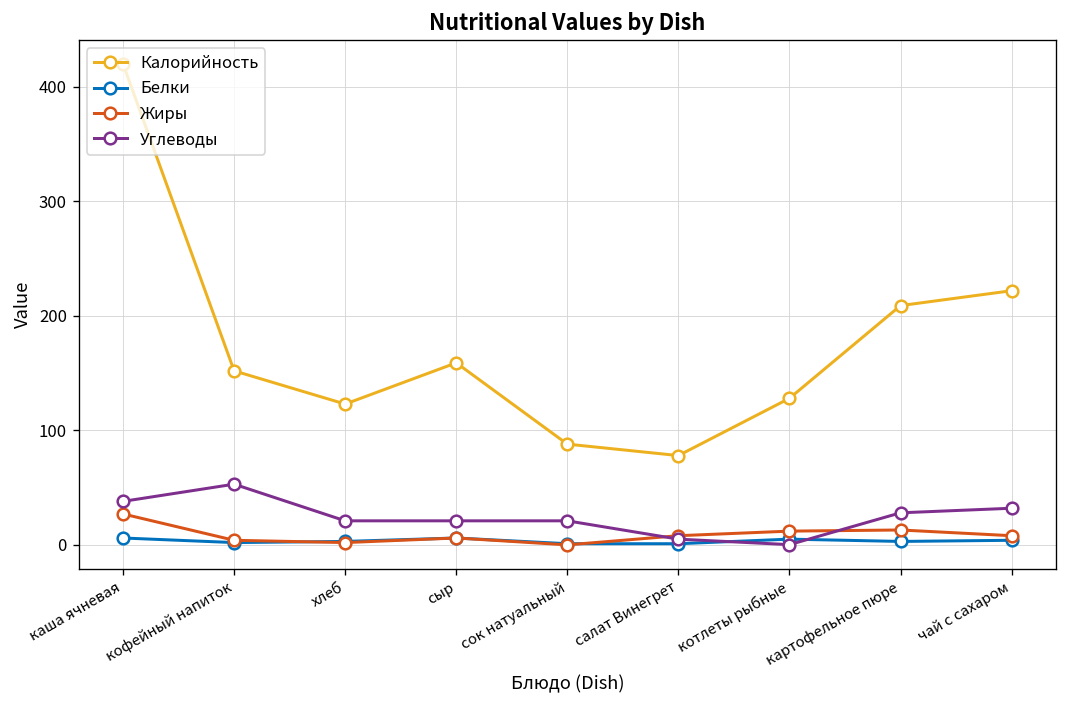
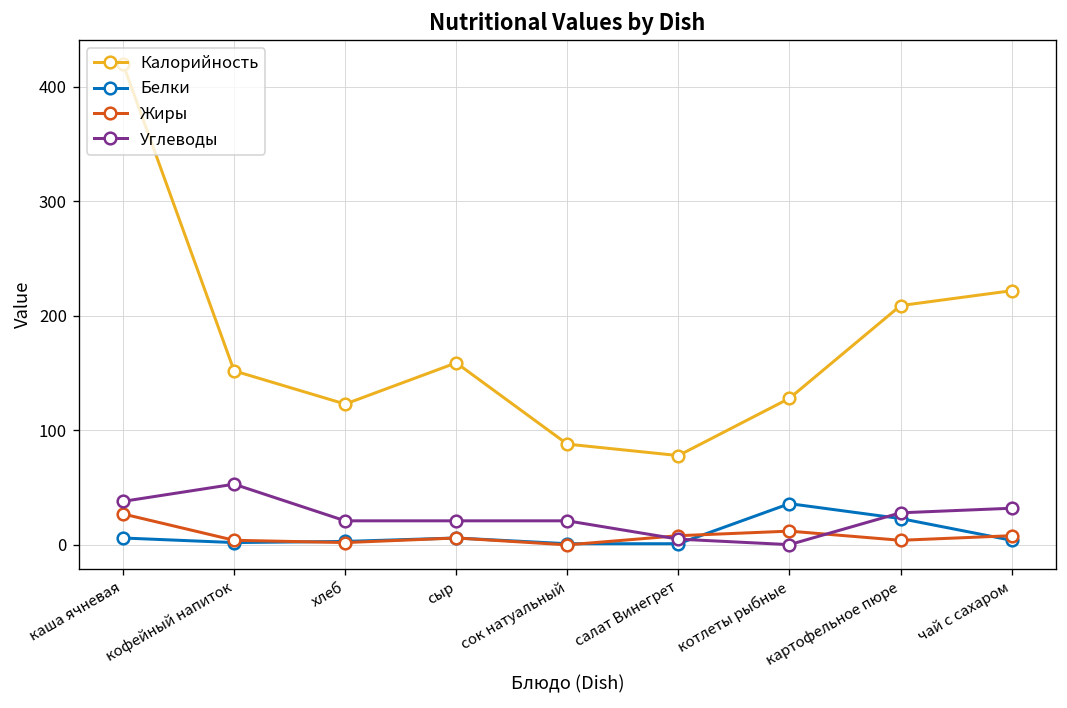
Белки, котлеты рыбные: 10 -> 40
Белки, картофельное пюре: 0 -> 20
Жиры, картофельное пюре: 10 -> 0
